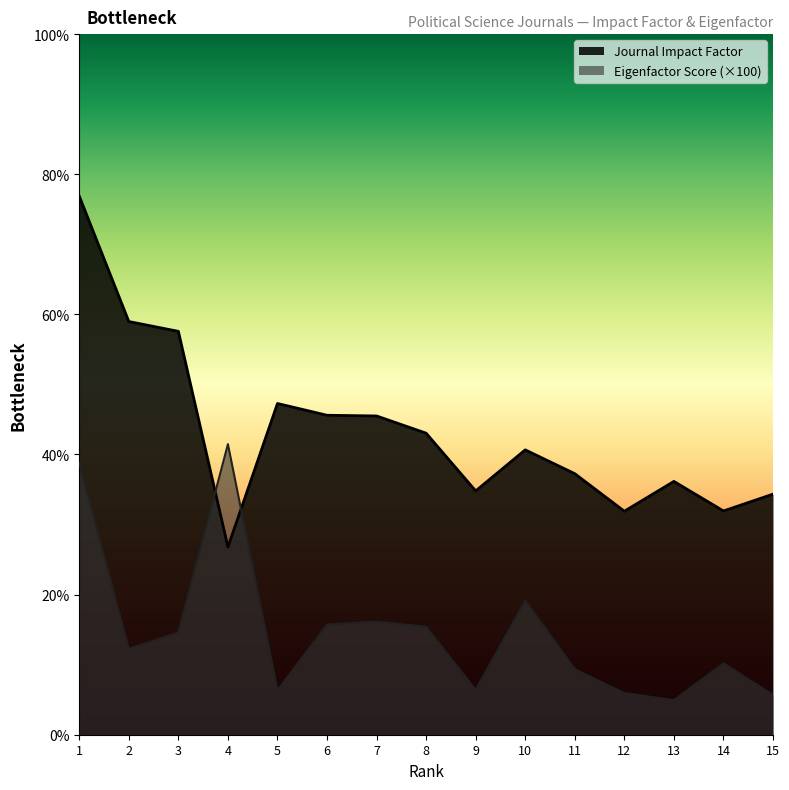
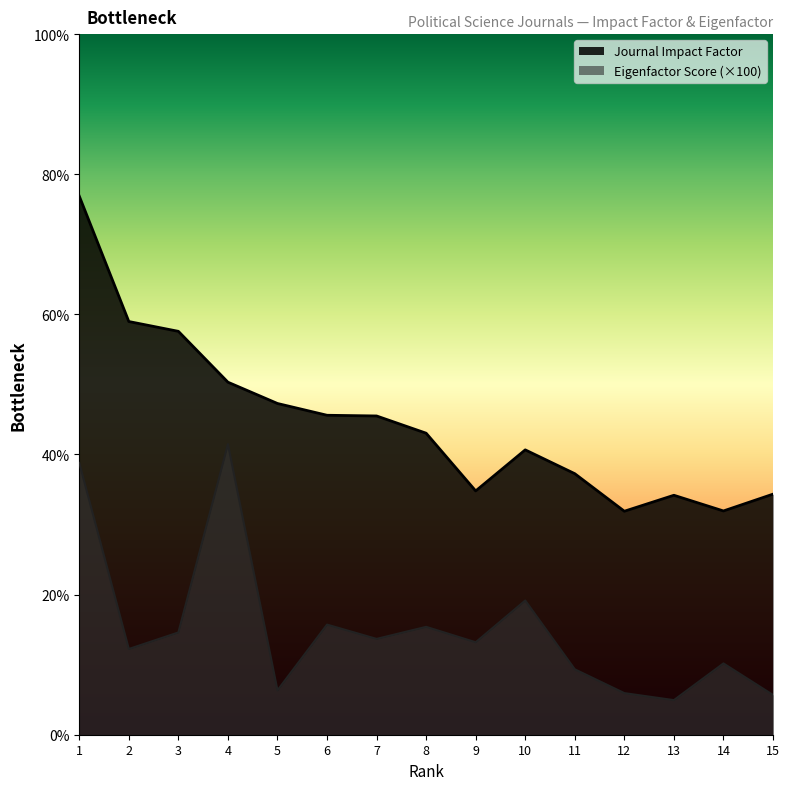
Journal Impact Factor, 4: 27% -> 50%
Eigenfactor Score (×100), 7: 16% -> 14%
Eigenfactor Score (×100), 9: 6% -> 13%
Journal Impact Factor, 13: 36% -> 34%
